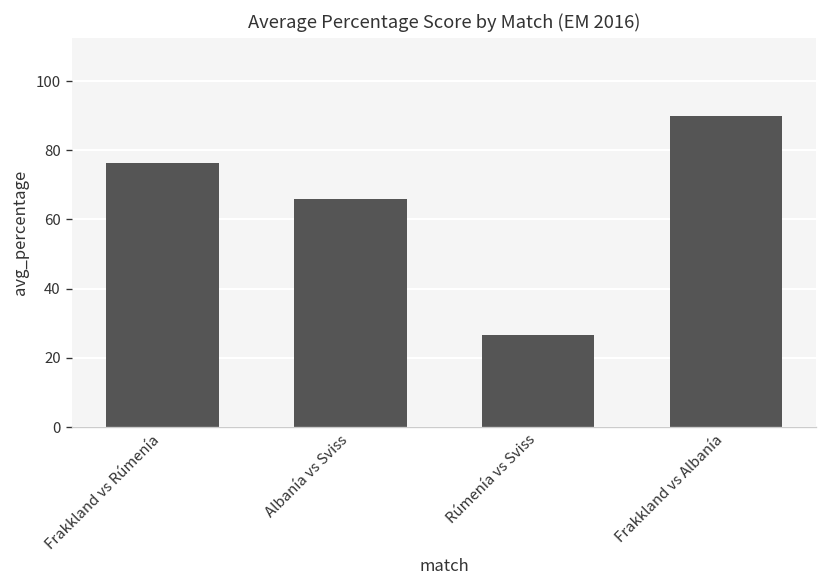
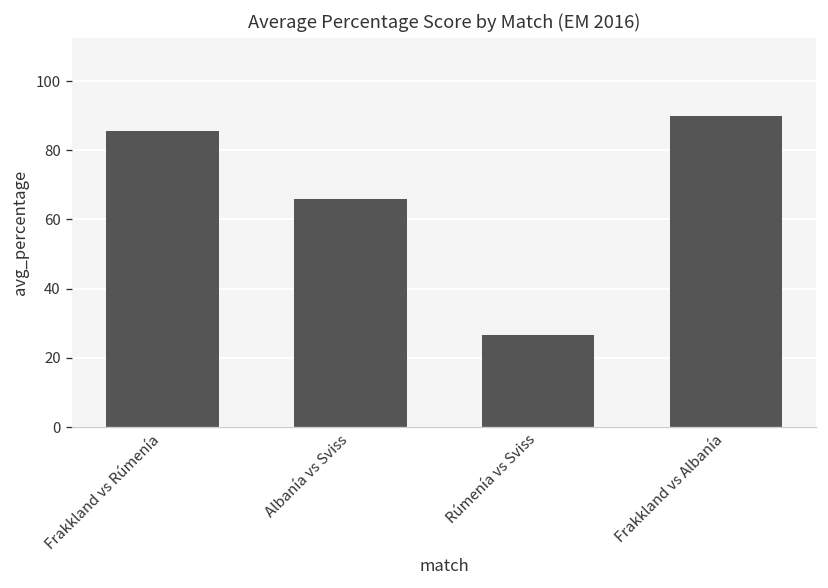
Frakkland vs Rúmenía: 76 -> 86
